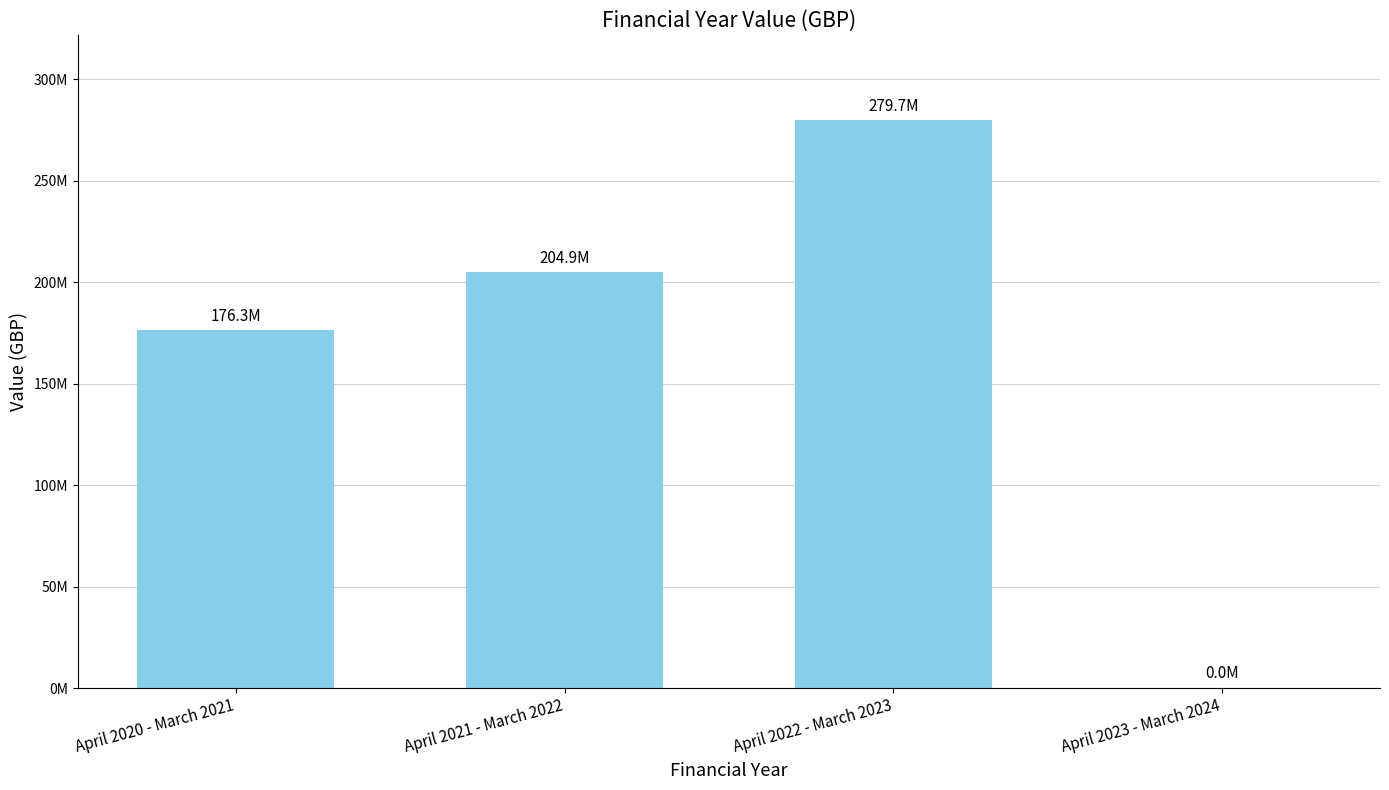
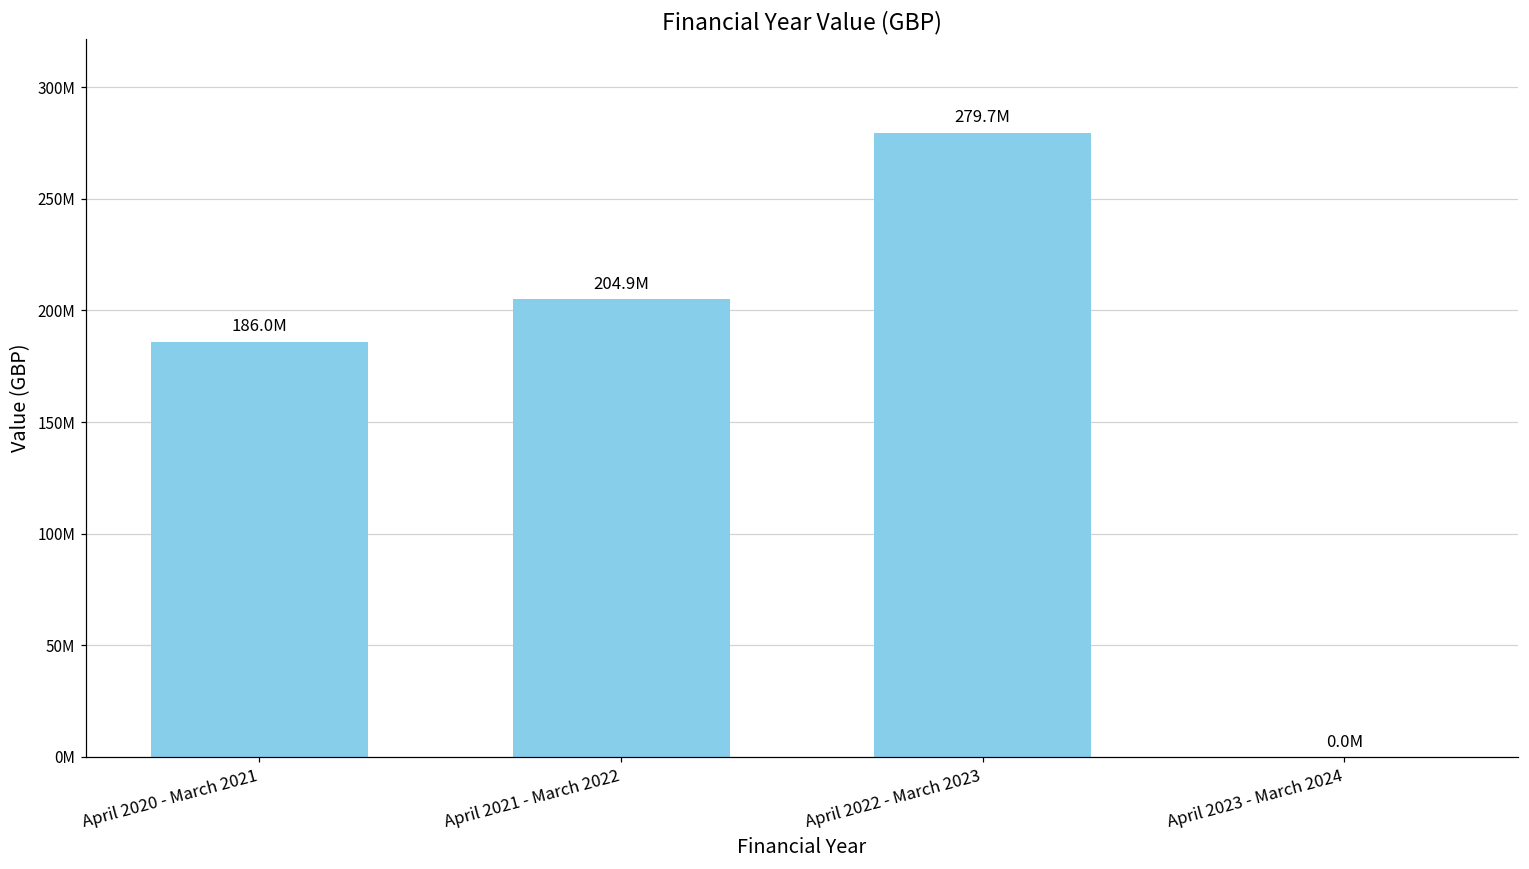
April 2020 - March 2021: 176.3M -> 186.0M
